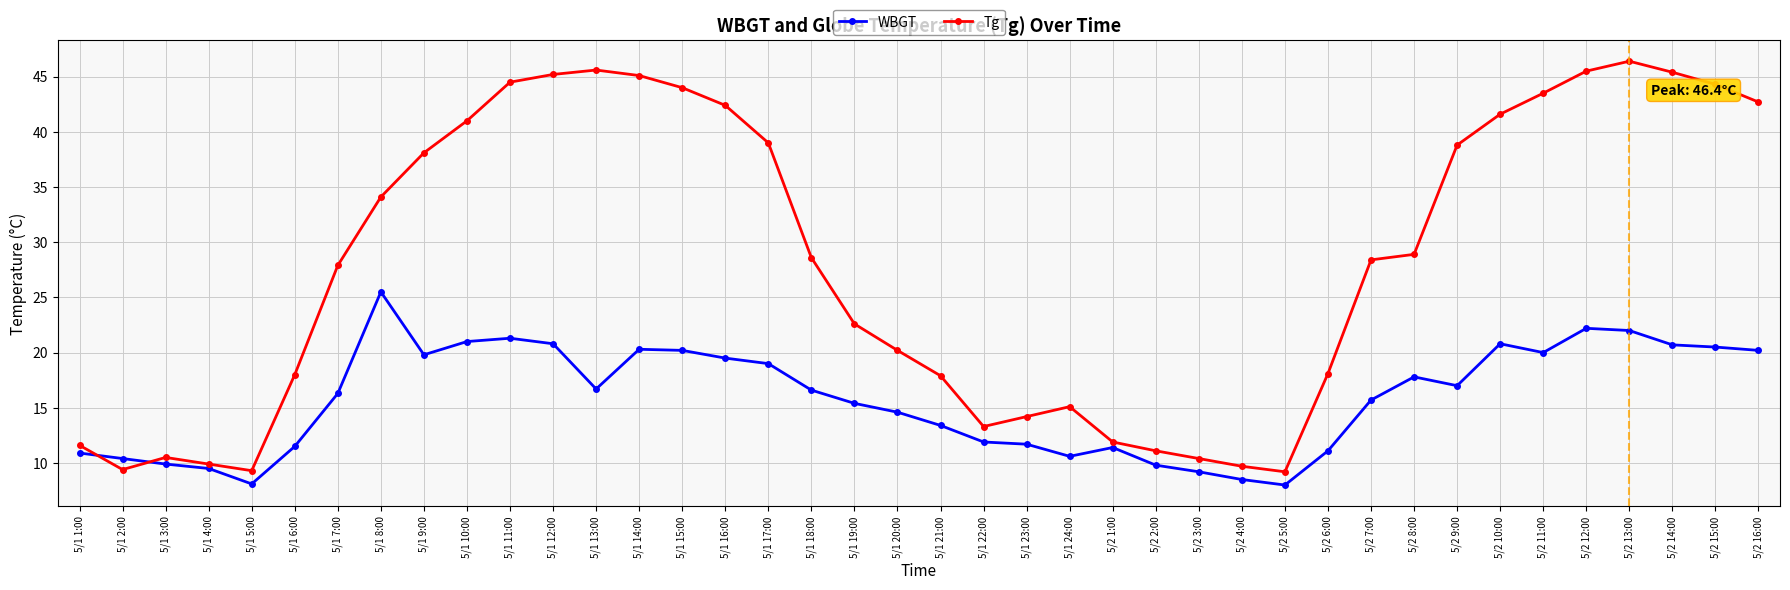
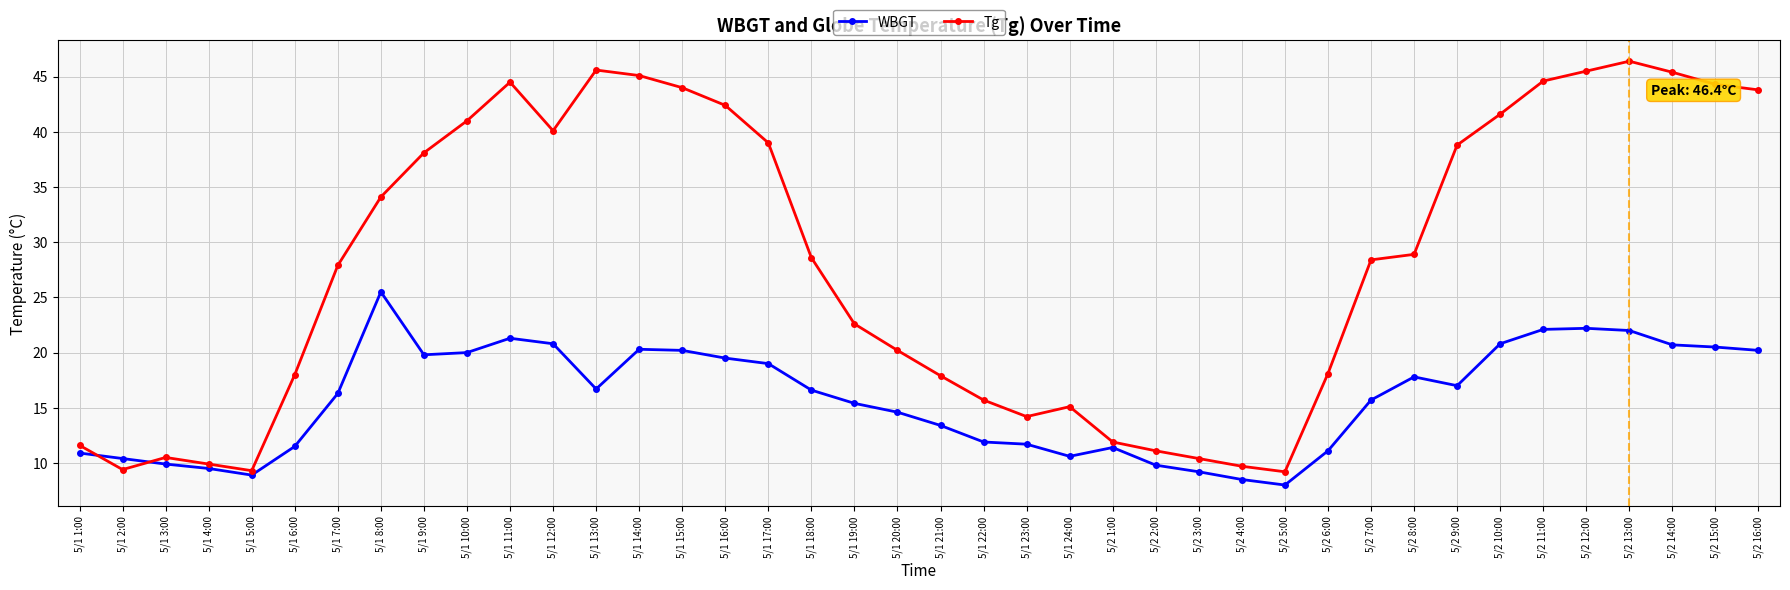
WBGT, 5/1 5:00: 8.1 -> 8.9
WBGT, 5/1 10:00: 21 -> 20
Tg, 5/1 12:00: 45.2 -> 40.1
Tg, 5/1 22:00: 13.3 -> 15.7
WBGT, 5/2 11:00: 20.0 -> 22.1
Tg, 5/2 11:00: 43.5 -> 44.6
Tg, 5/2 16:00: 42.7 -> 43.8
